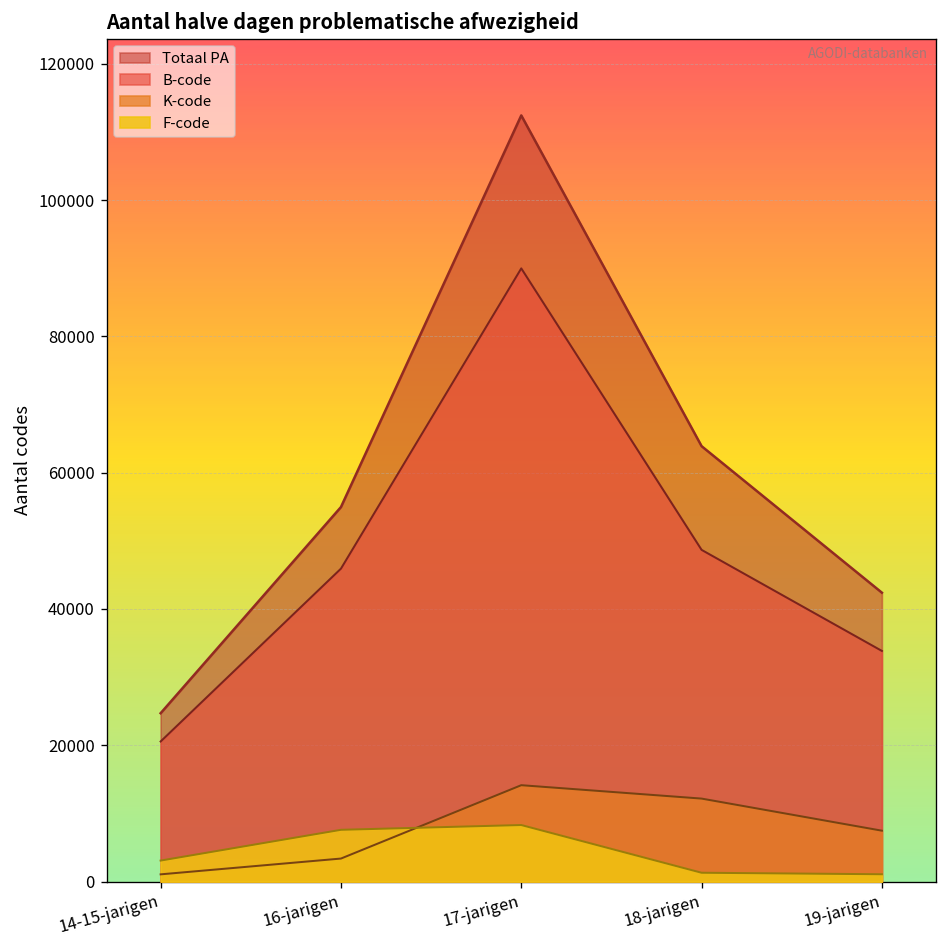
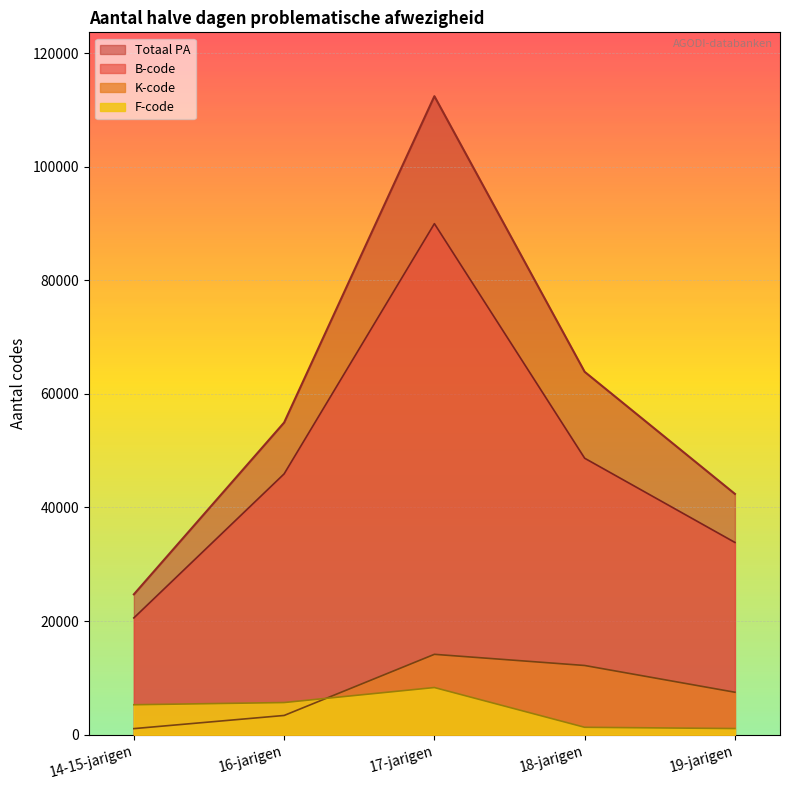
F-code, 14-15-jarigen: 3000 -> 5000
F-code, 16-jarigen: 8000 -> 6000
